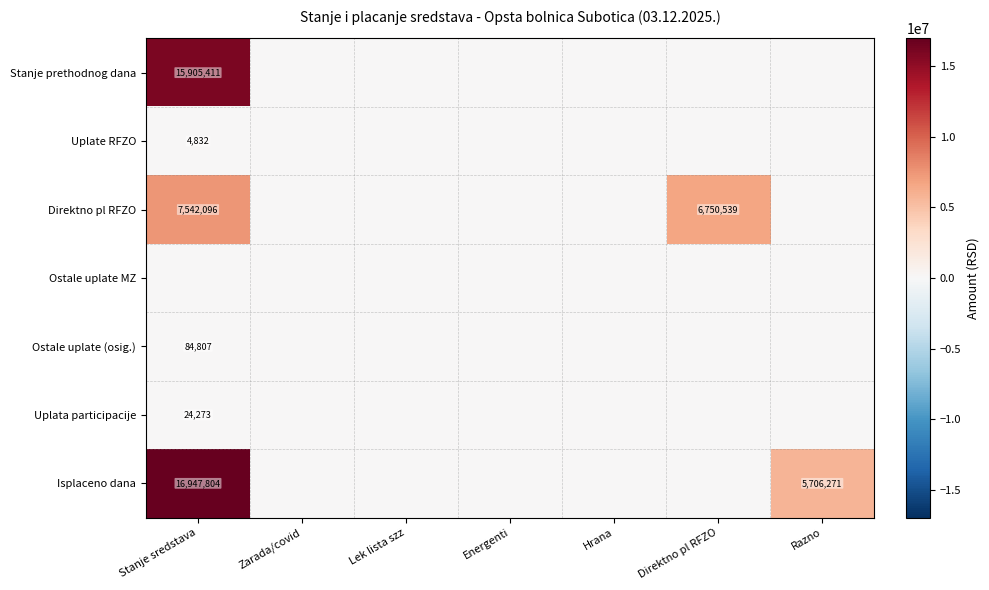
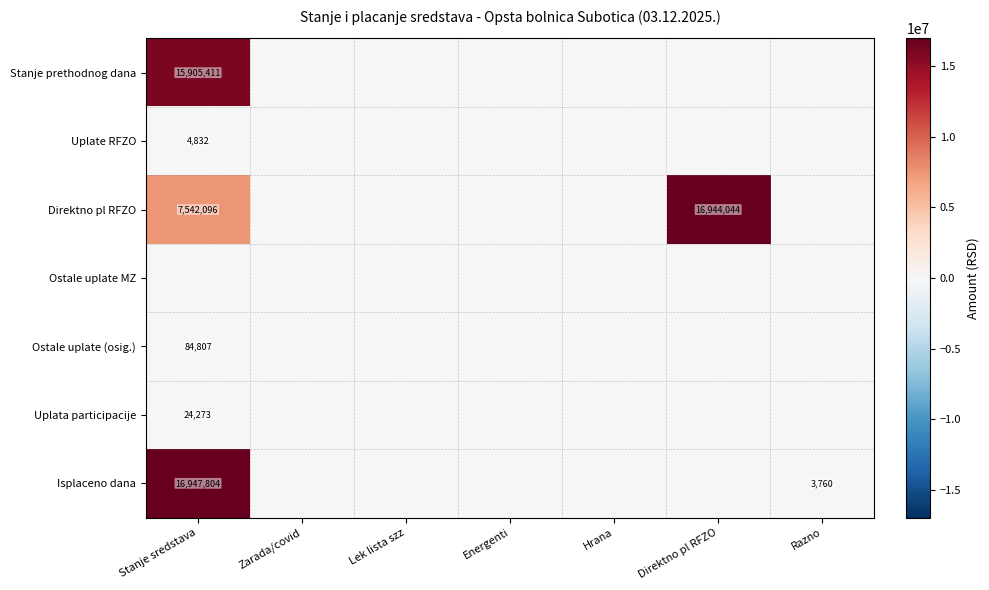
Direktno pl RFZO, Direktno pl RFZO: 6,750,539 -> 16,944,044
Isplaceno dana, Razno: 5,706,271 -> 3,760
